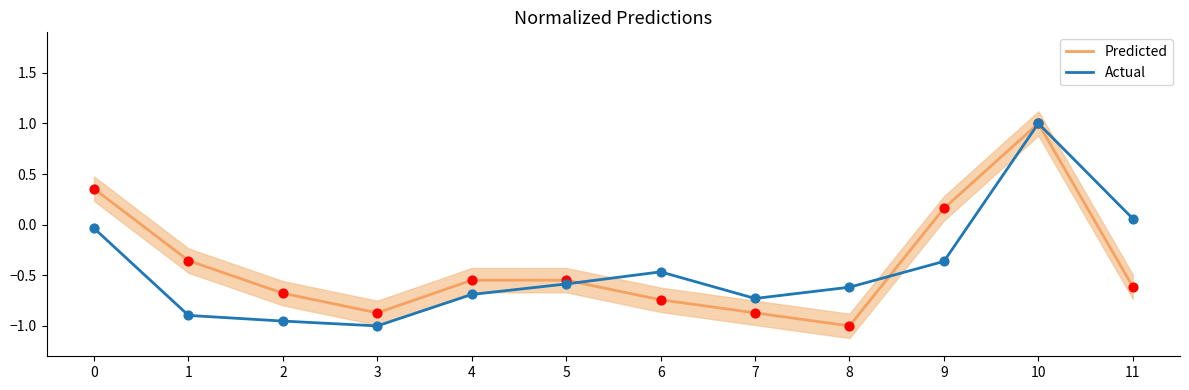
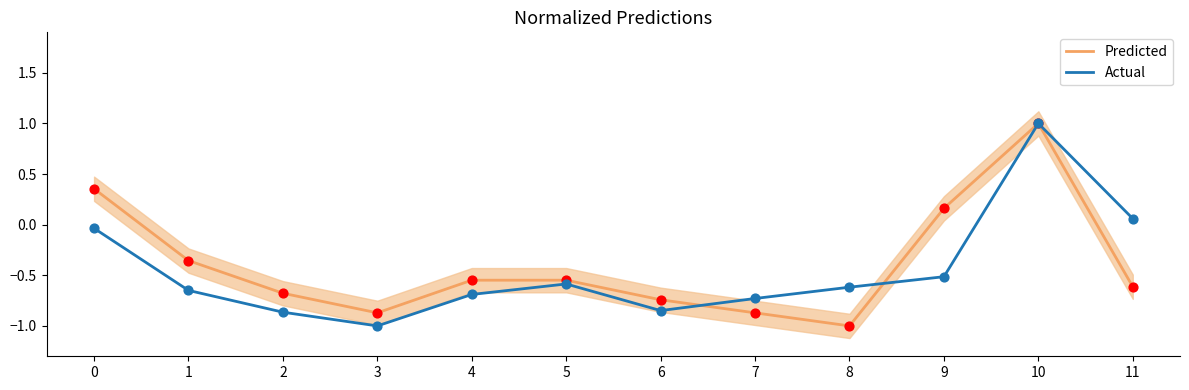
Actual, 1: -0.90 -> -0.65
Actual, 2: -0.95 -> -0.86
Actual, 6: -0.47 -> -0.85
Actual, 9: -0.36 -> -0.51
